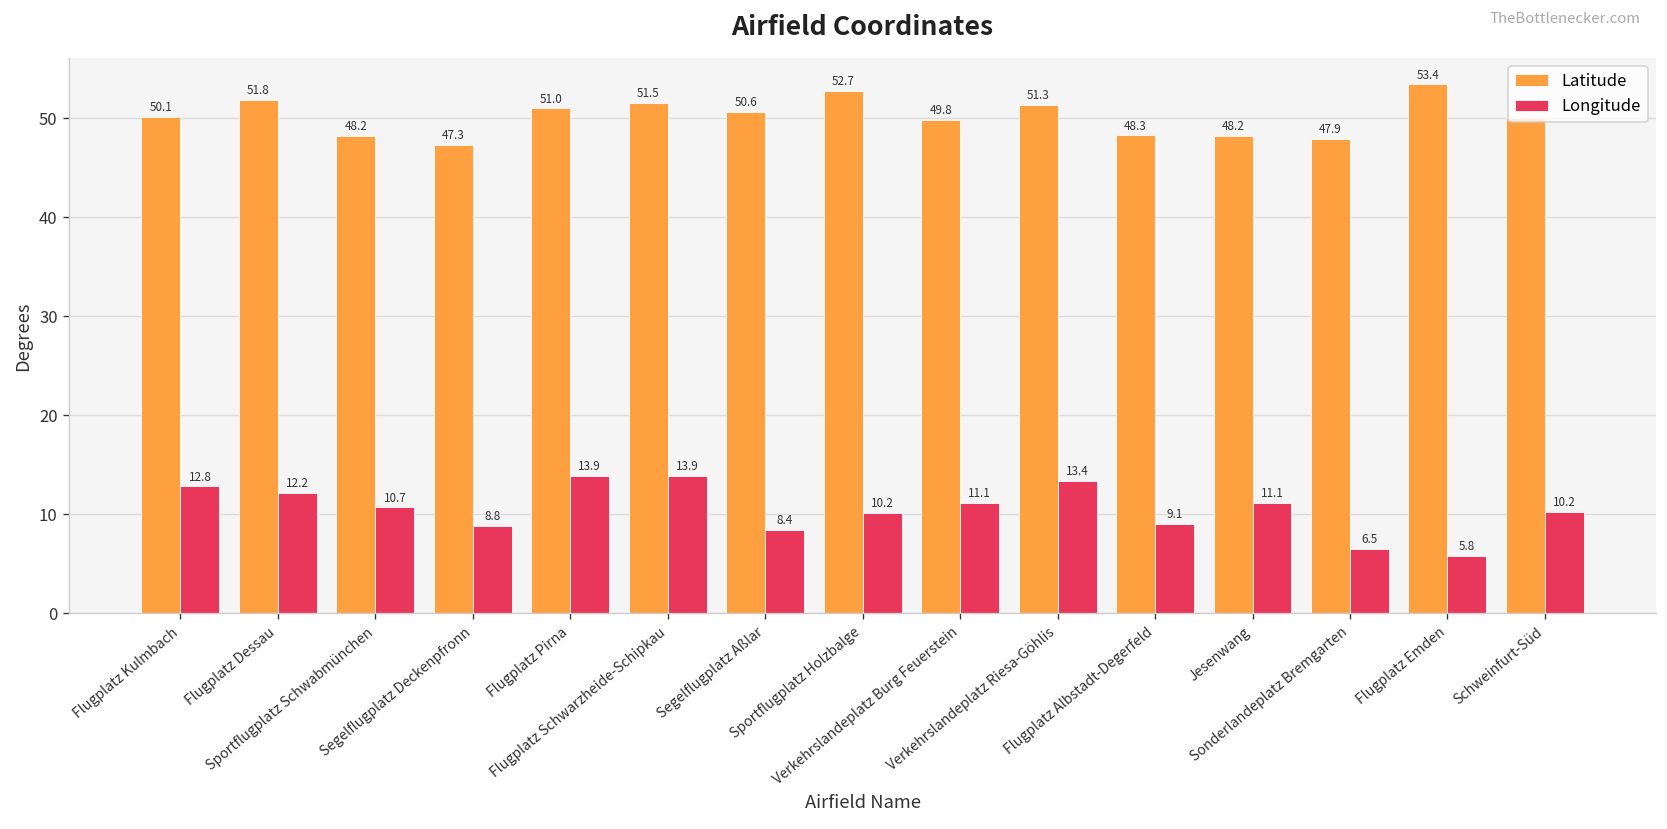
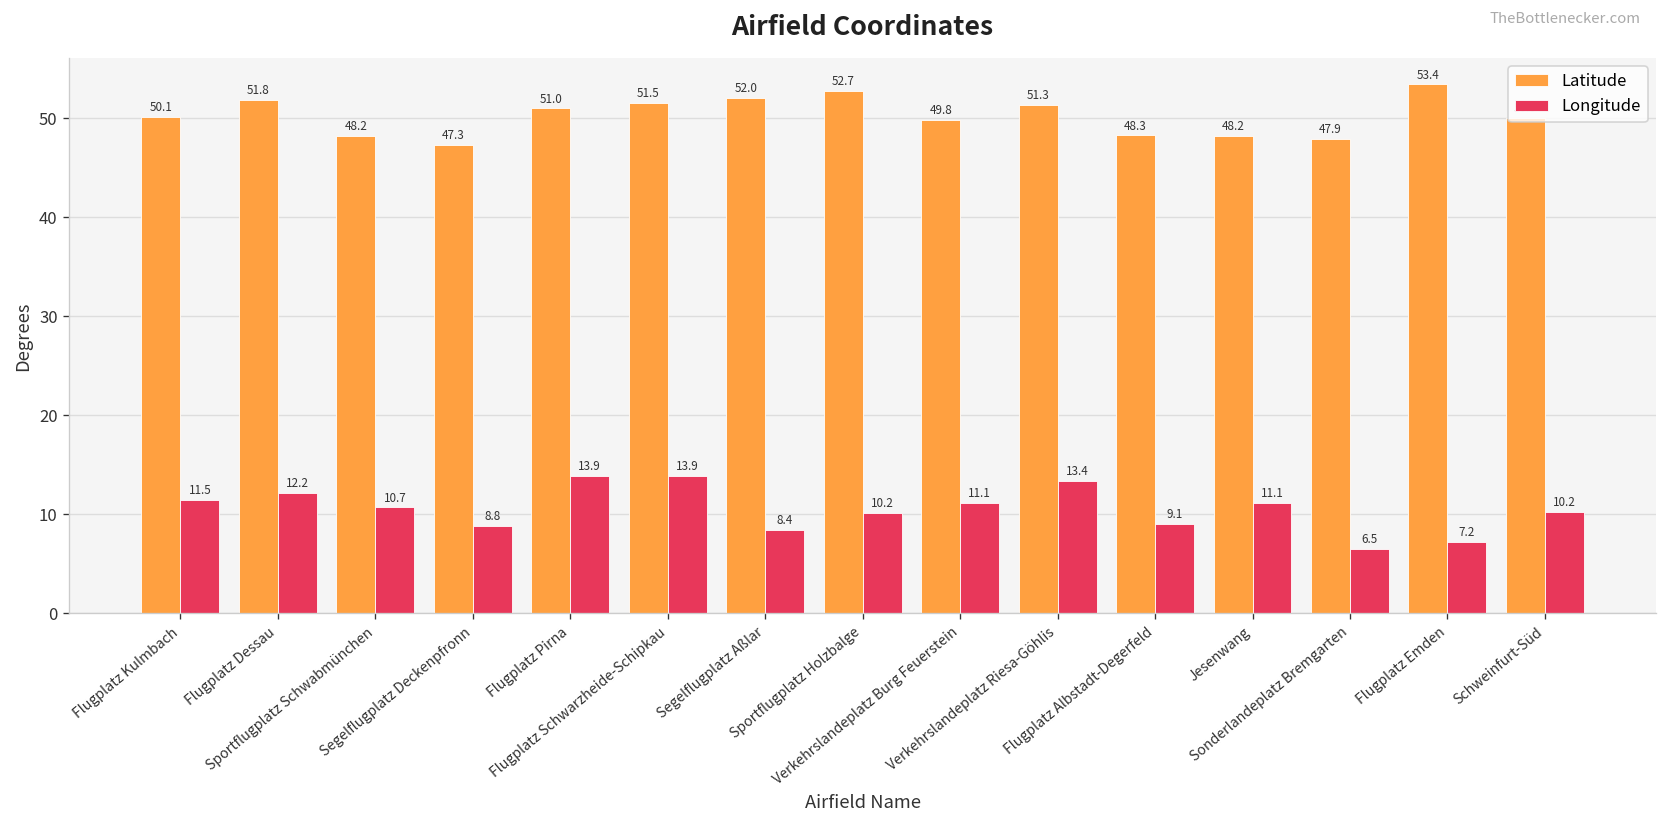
Longitude, Flugplatz Kulmbach: 12.8 -> 11.5
Latitude, Segelflugplatz Aßlar: 50.6 -> 52.0
Longitude, Flugplatz Emden: 5.8 -> 7.2
